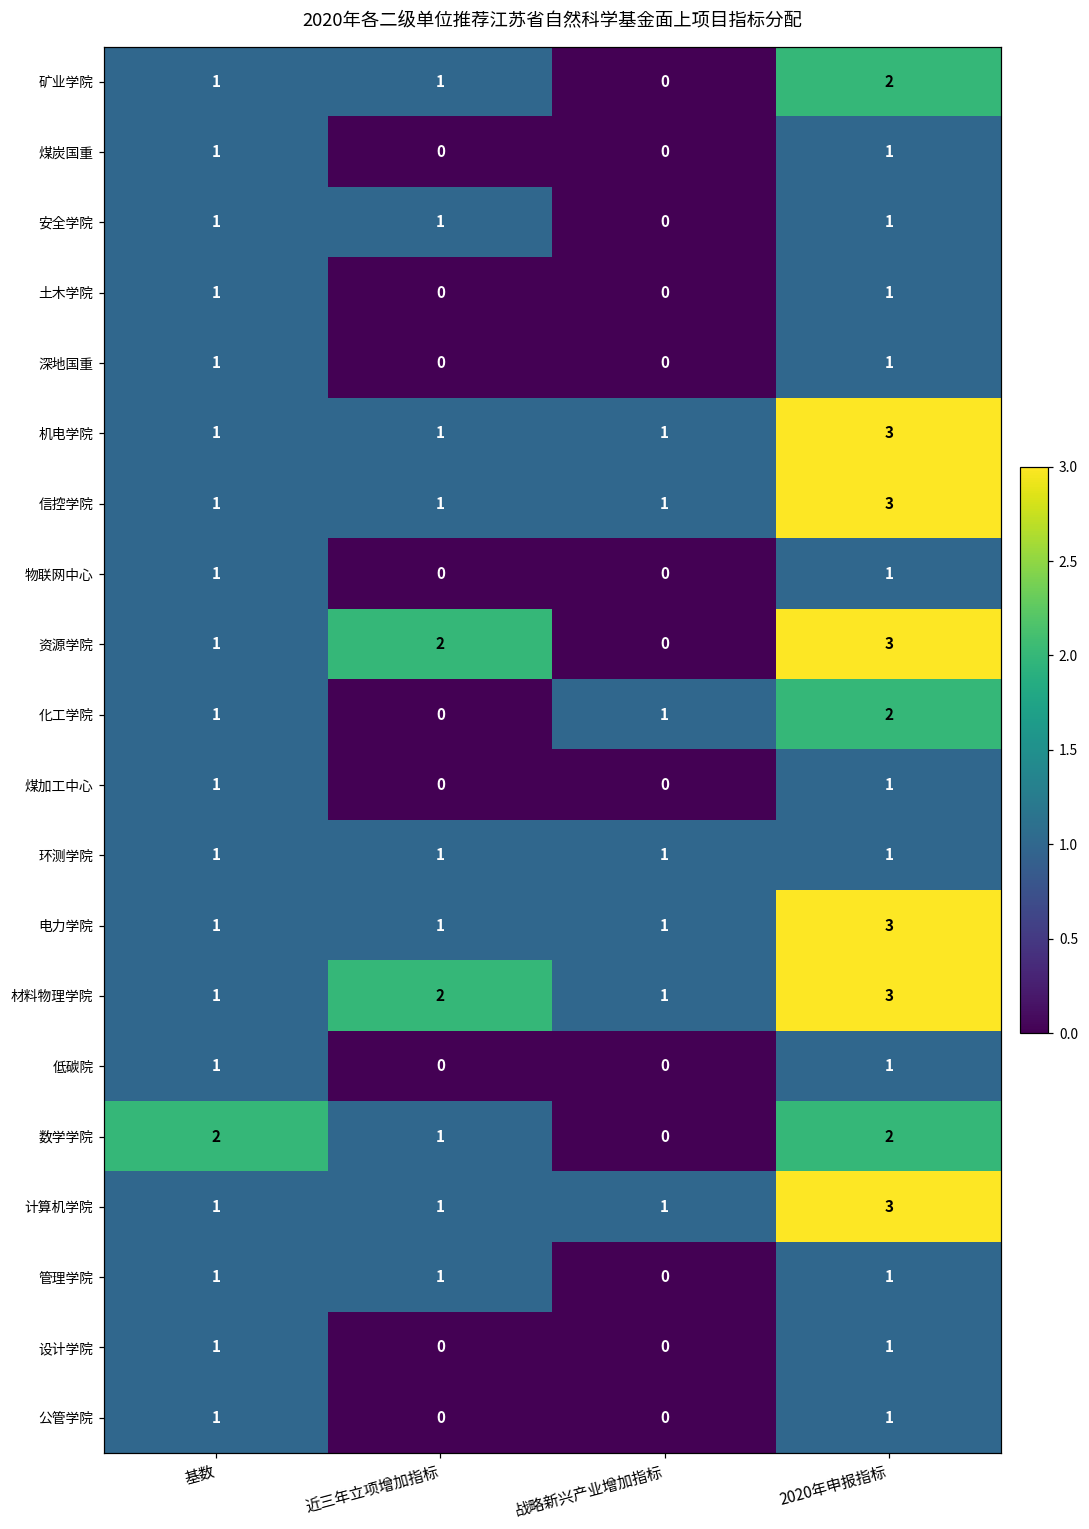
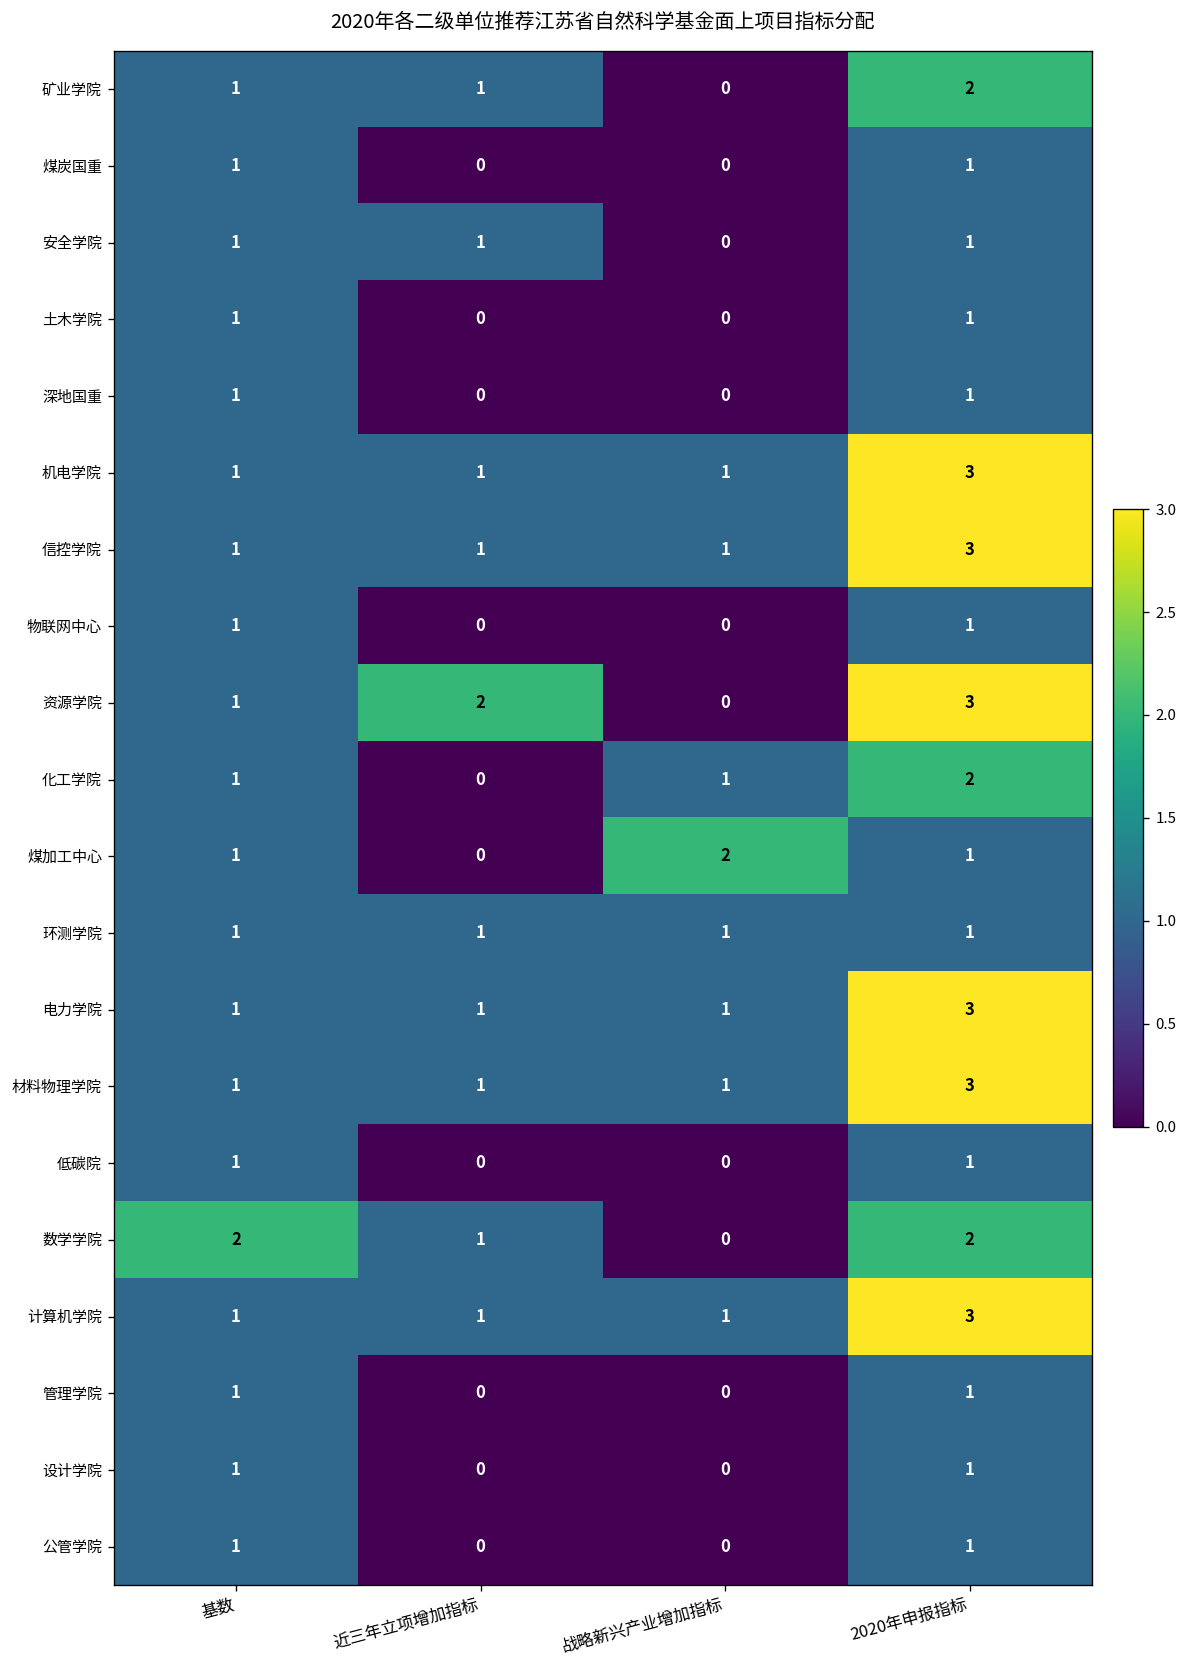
煤加工中心, 战略新兴产业增加指标: 0 -> 2
材料物理学院, 近三年立项增加指标: 2 -> 1
管理学院, 近三年立项增加指标: 1 -> 0
